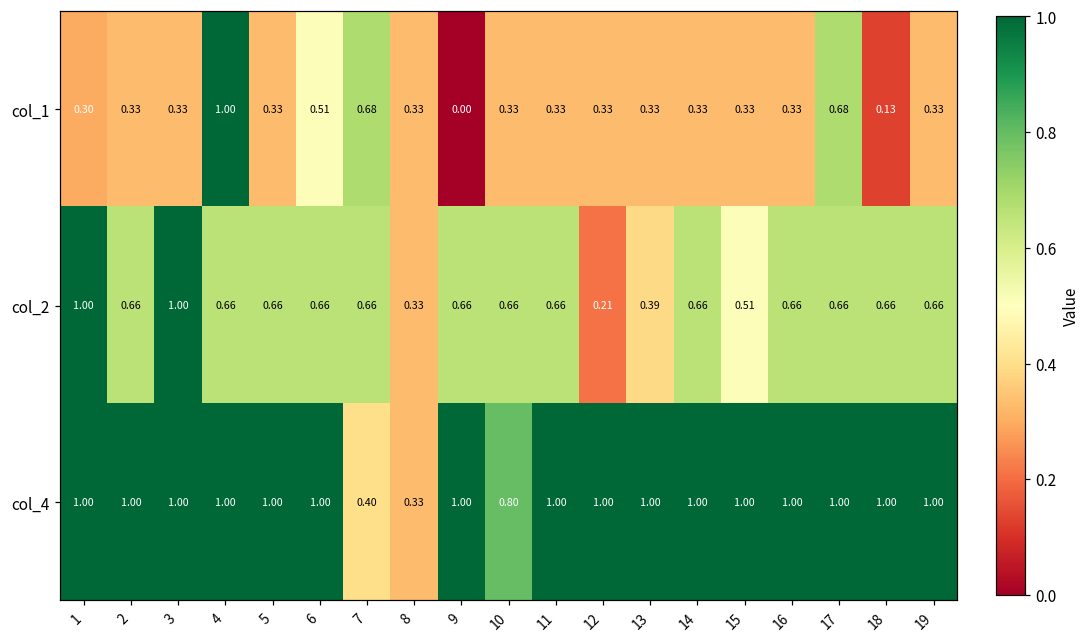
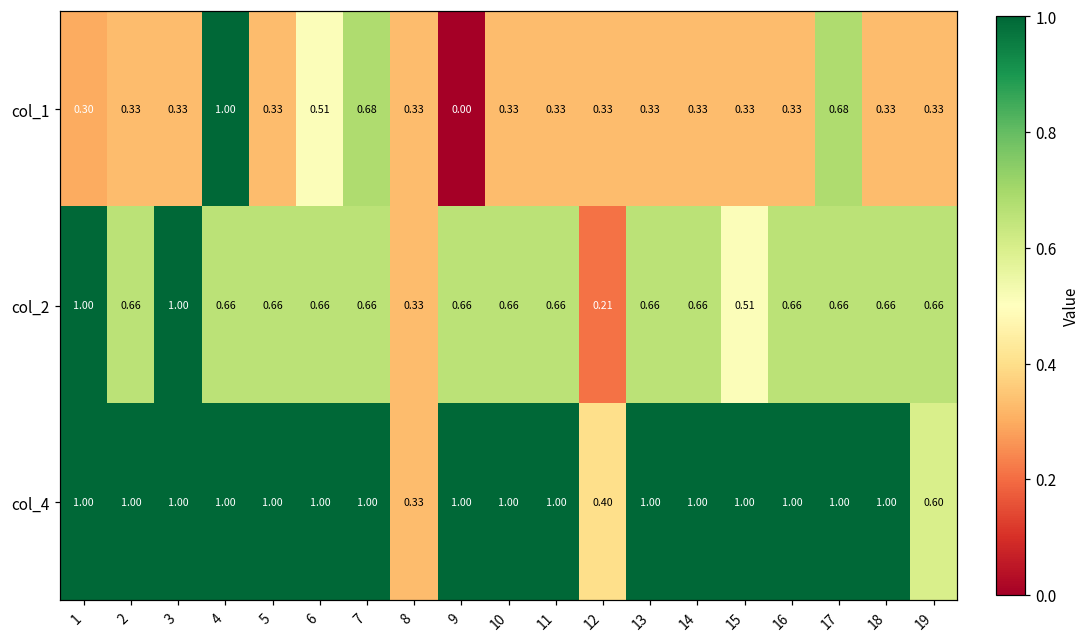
col_1, 18: 0.13 -> 0.33
col_2, 13: 0.39 -> 0.66
col_4, 7: 0.40 -> 1.00
col_4, 10: 0.80 -> 1.00
col_4, 12: 1.00 -> 0.40
col_4, 19: 1.00 -> 0.60
